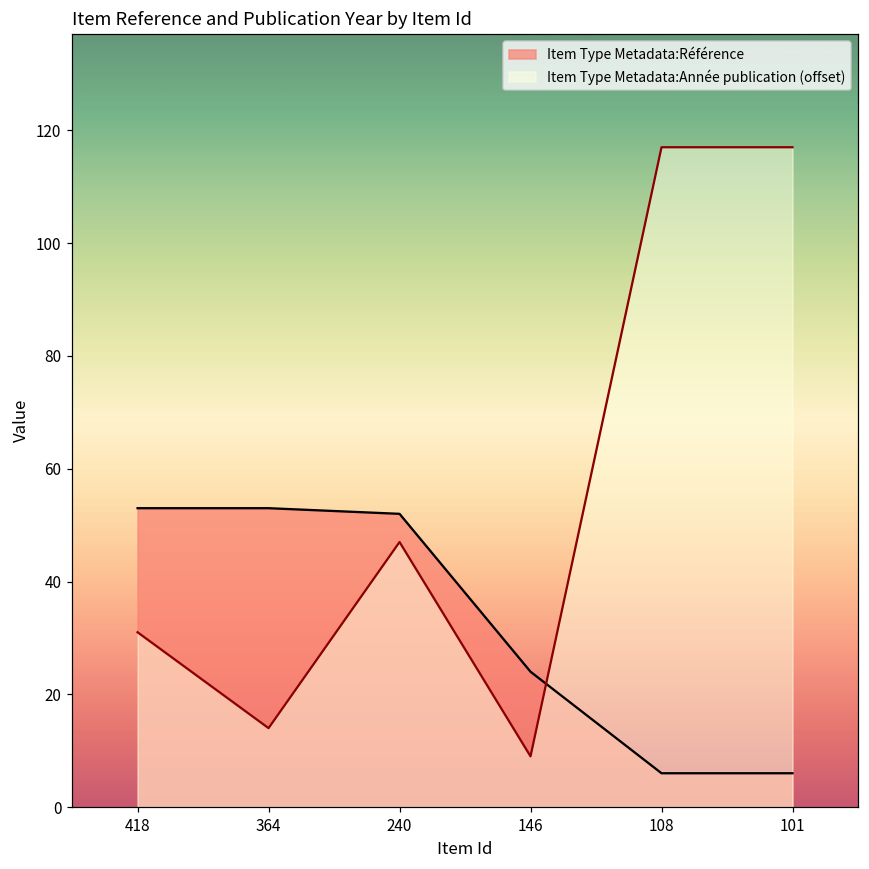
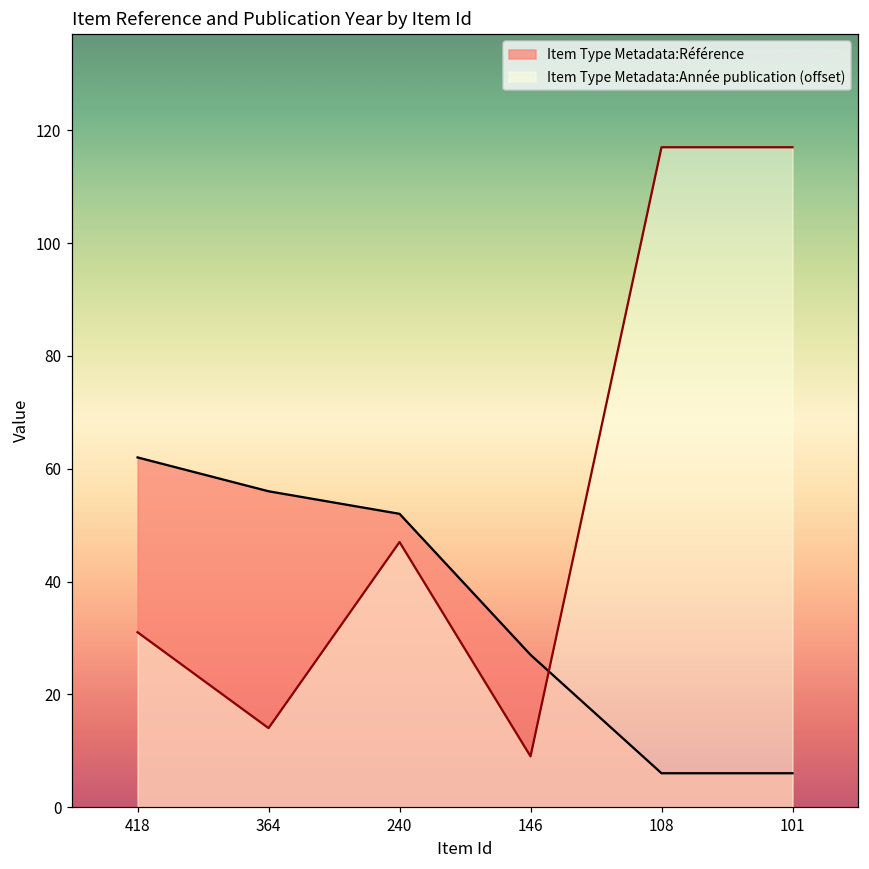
Item Type Metadata:Référence, 418: 53 -> 62
Item Type Metadata:Référence, 364: 53 -> 56
Item Type Metadata:Référence, 146: 24 -> 27
